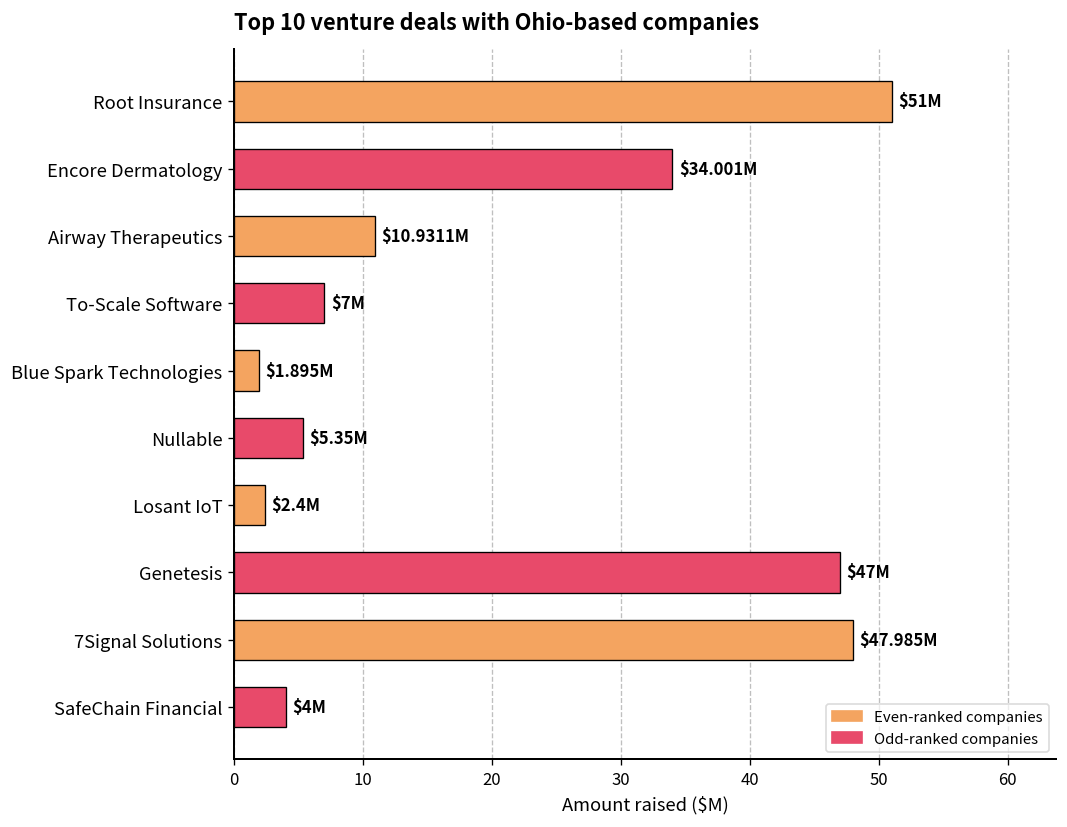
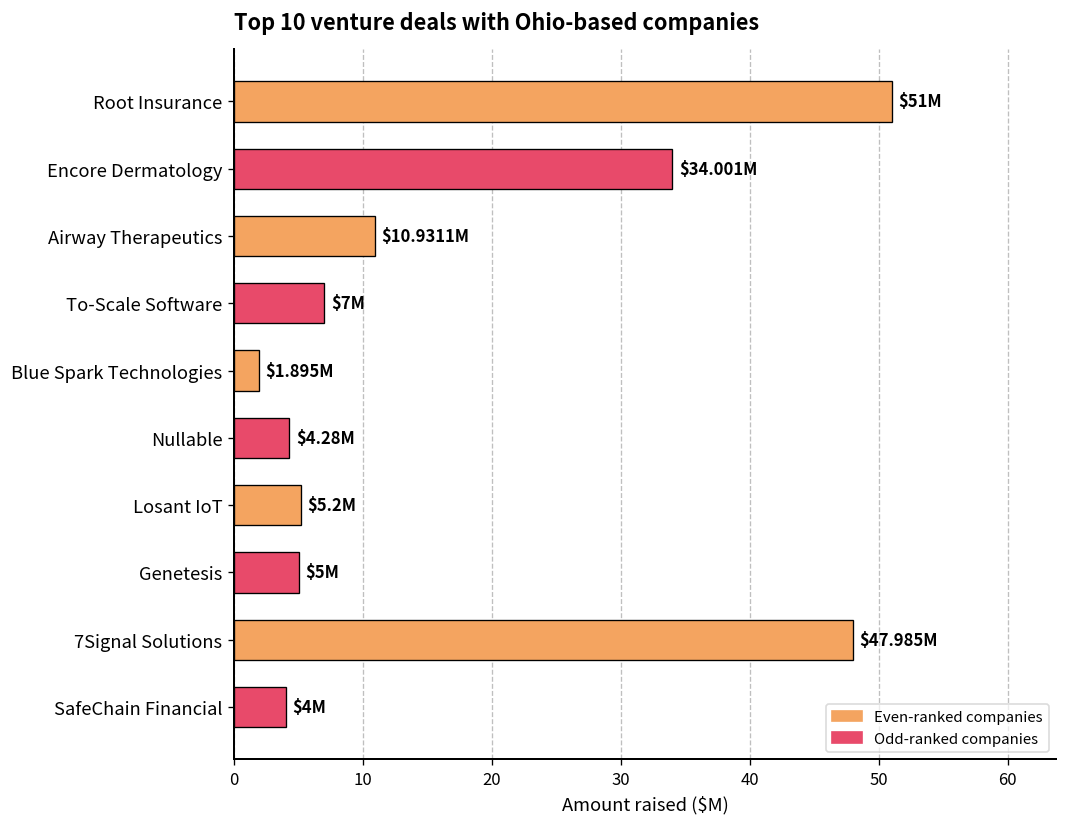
Nullable: $5.35M -> $4.28M
Losant IoT: $2.4M -> $5.2M
Genetesis: $47M -> $5M
